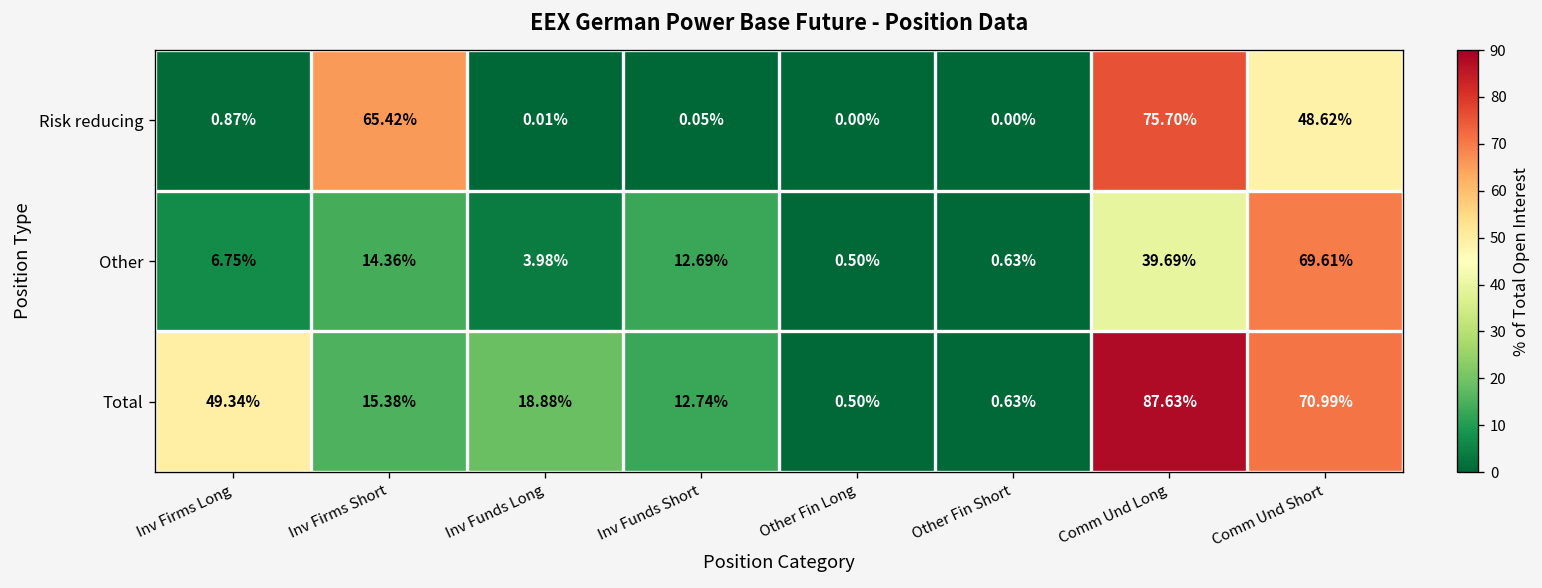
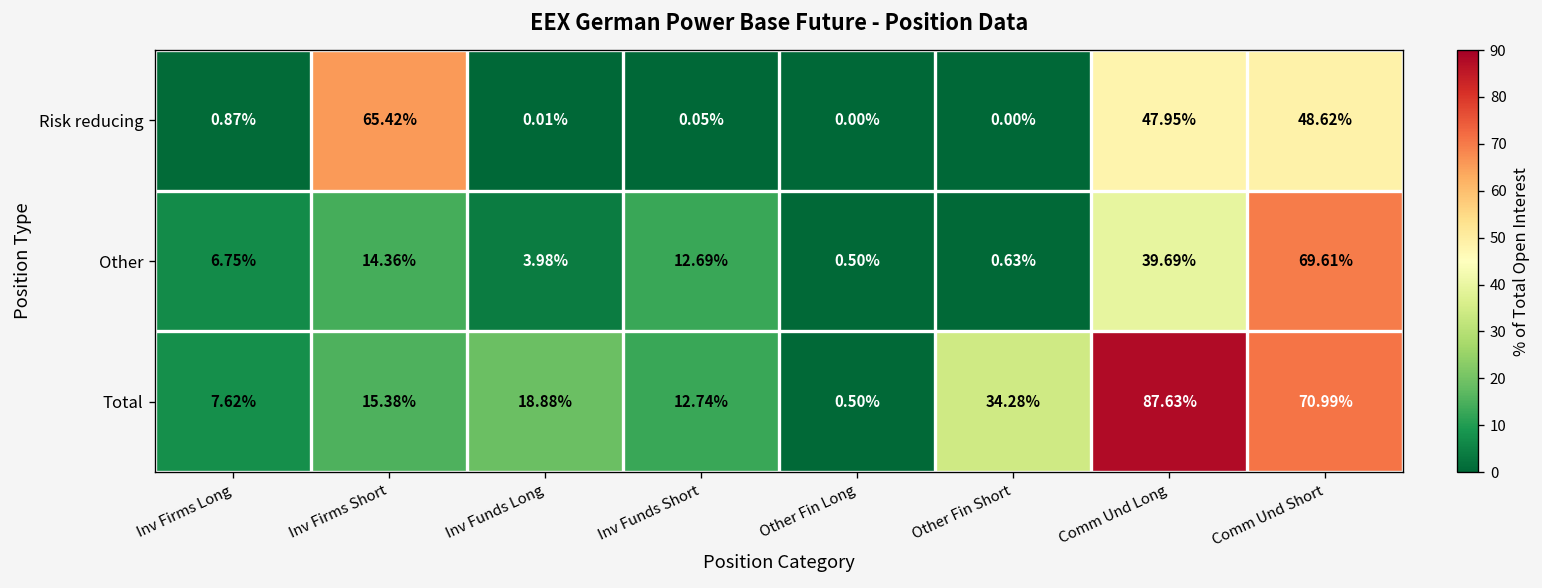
Risk reducing, Comm Und Long: 75.70% -> 47.95%
Total, Inv Firms Long: 49.34% -> 7.62%
Total, Other Fin Short: 0.63% -> 34.28%
